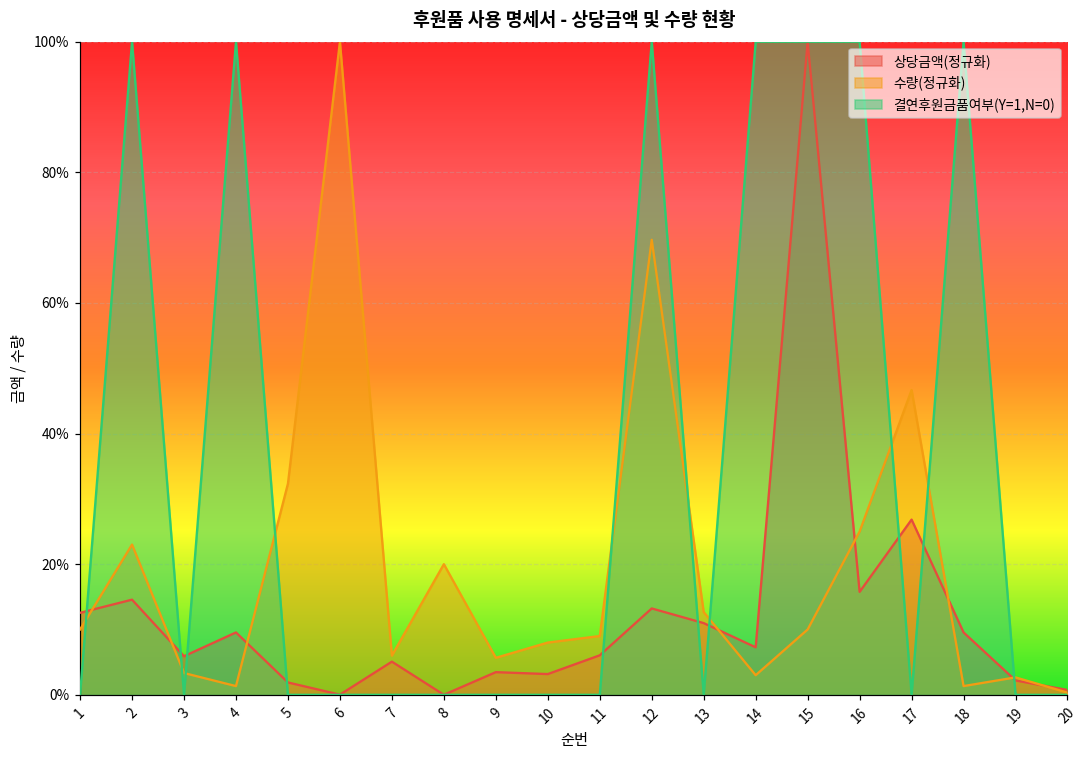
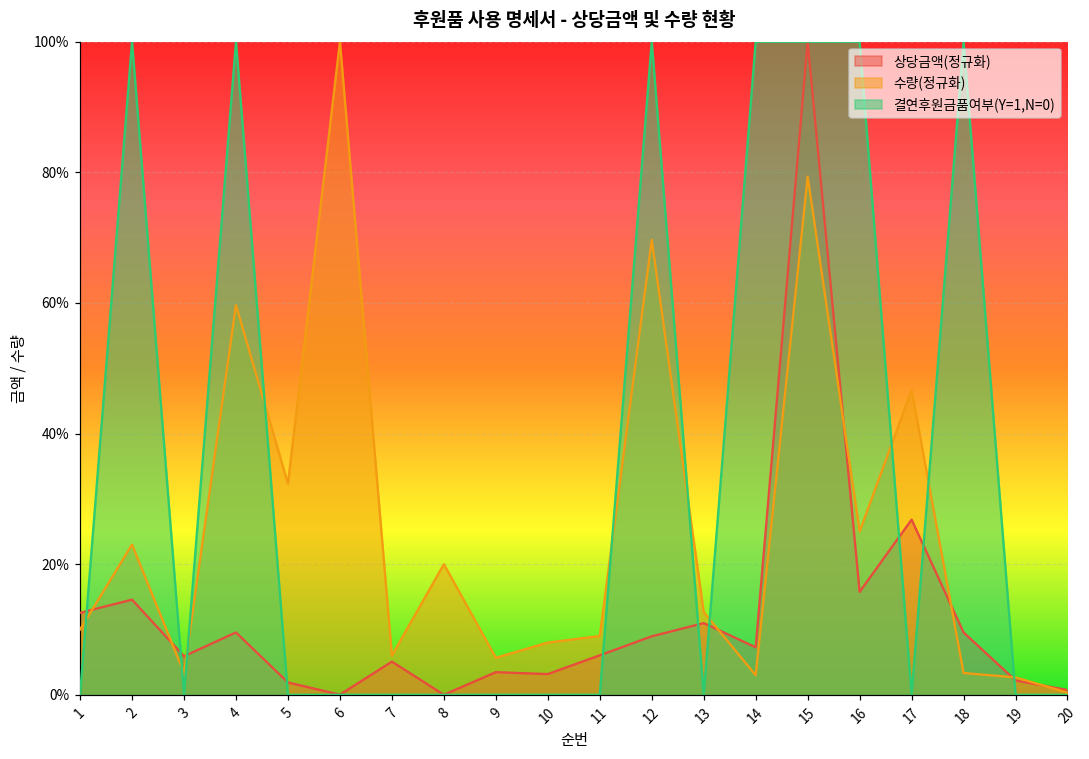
수량(정규화), 4: 1% -> 60%
상당금액(정규화), 12: 13% -> 9%
수량(정규화), 15: 10% -> 79%
수량(정규화), 18: 1% -> 3%
